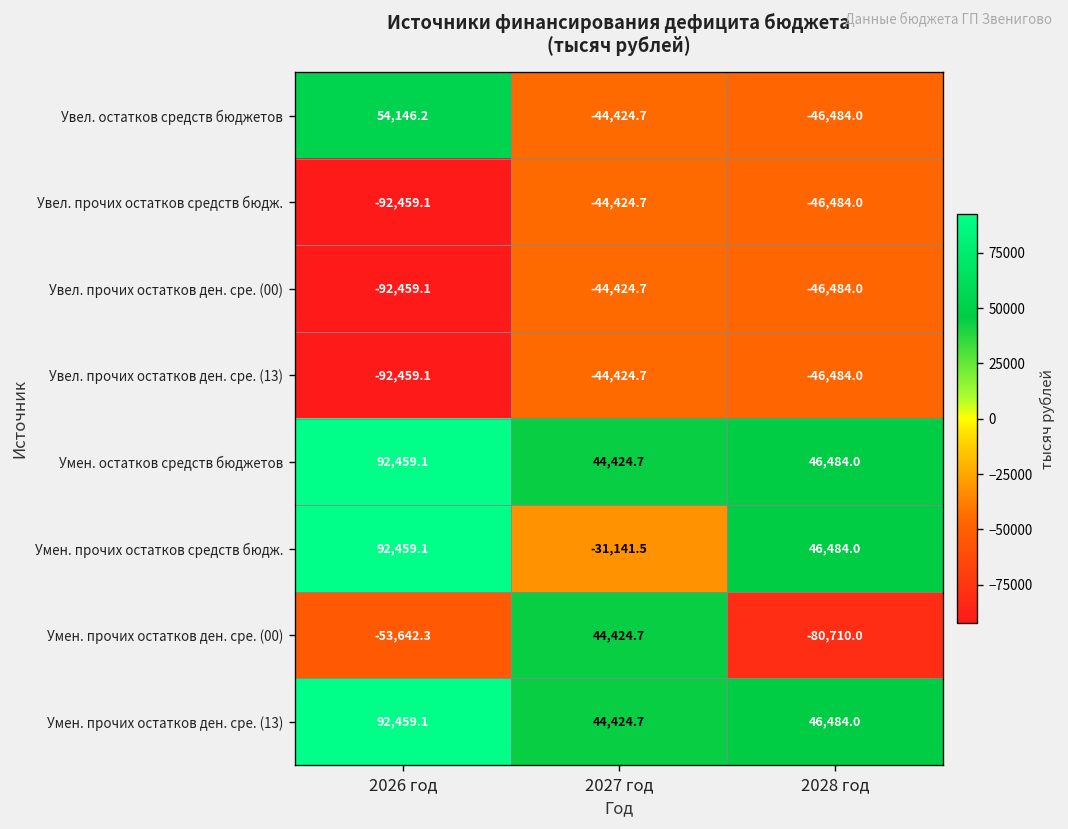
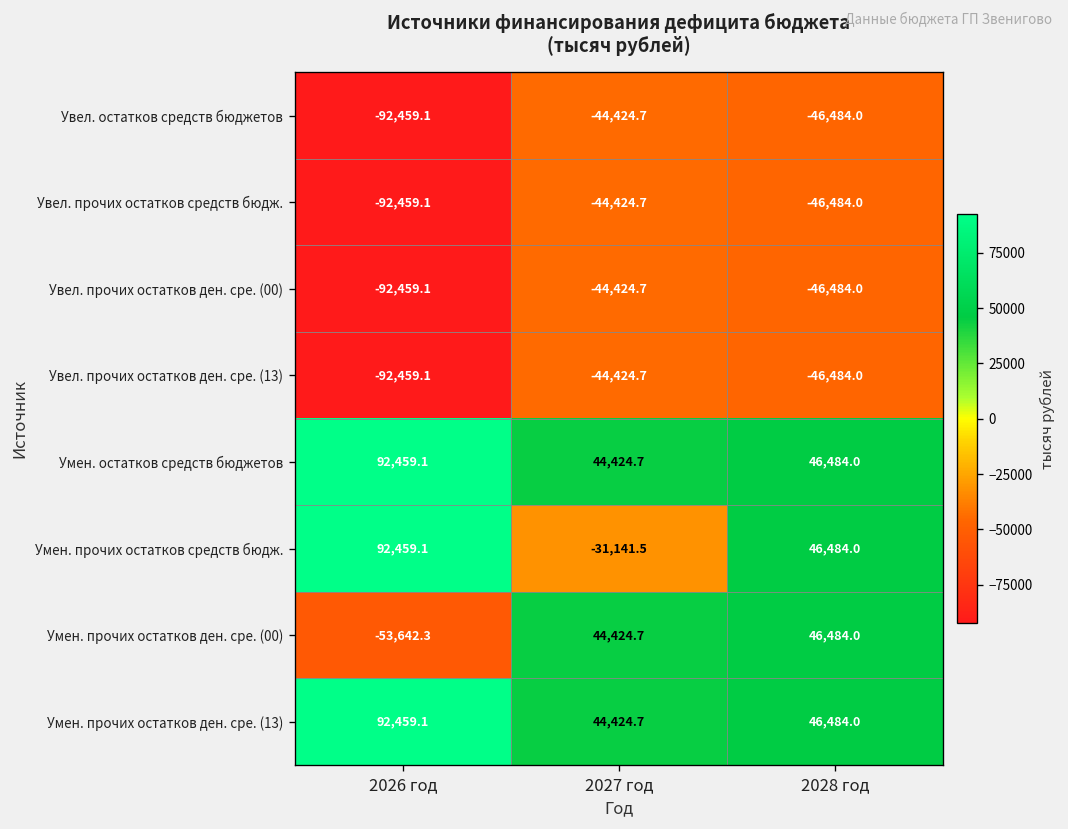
Увел. остатков средств бюджетов, 2026 год: 54,146.2 -> -92,459.1
Умен. прочих остатков ден. сре. (00), 2028 год: -80,710.0 -> 46,484.0
